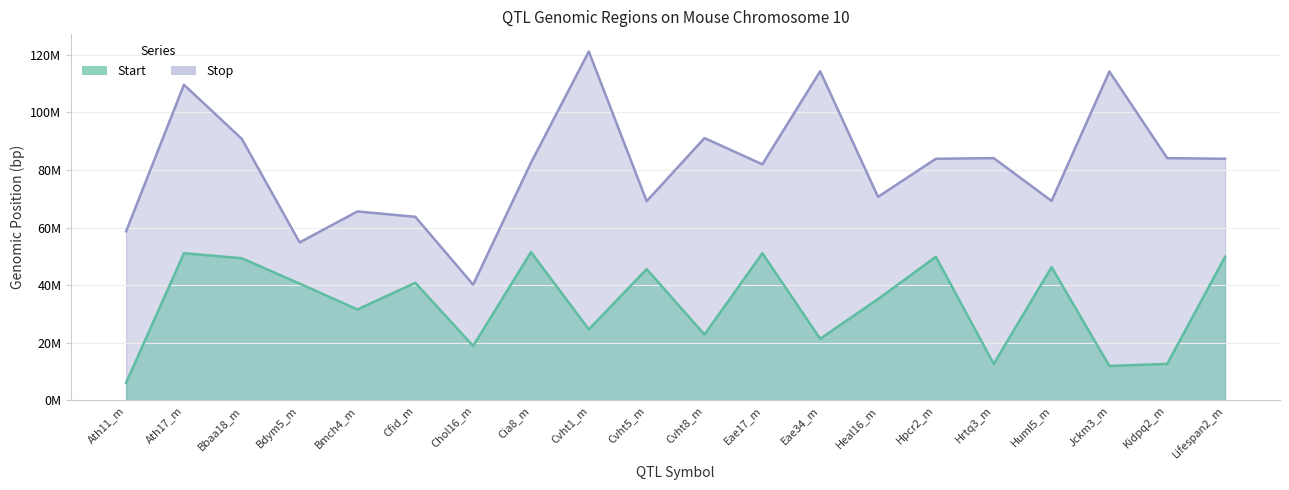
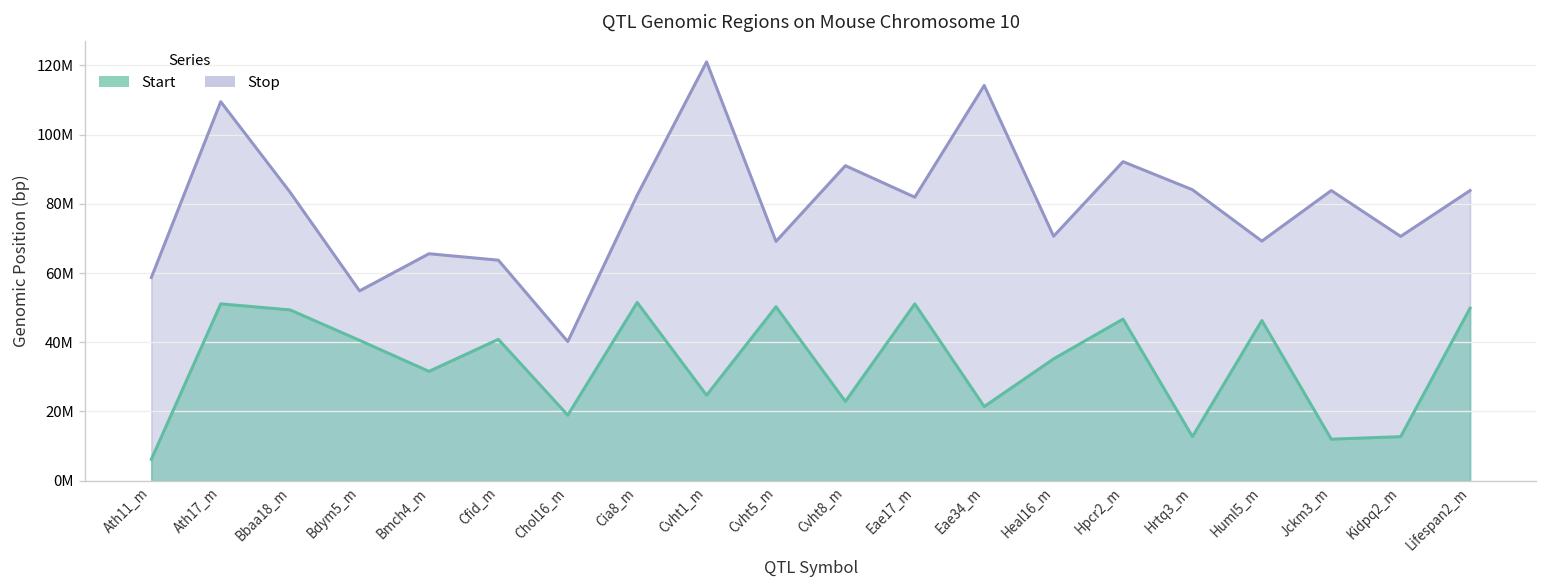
Stop, Bbaa18_m: 91000000 -> 83000000
Start, Cvht5_m: 46000000 -> 50000000
Stop, Hpcr2_m: 84000000 -> 92000000
Start, Hpcr2_m: 50000000 -> 47000000
Stop, Jckm3_m: 114000000 -> 84000000
Stop, Kidpq2_m: 84000000 -> 71000000
